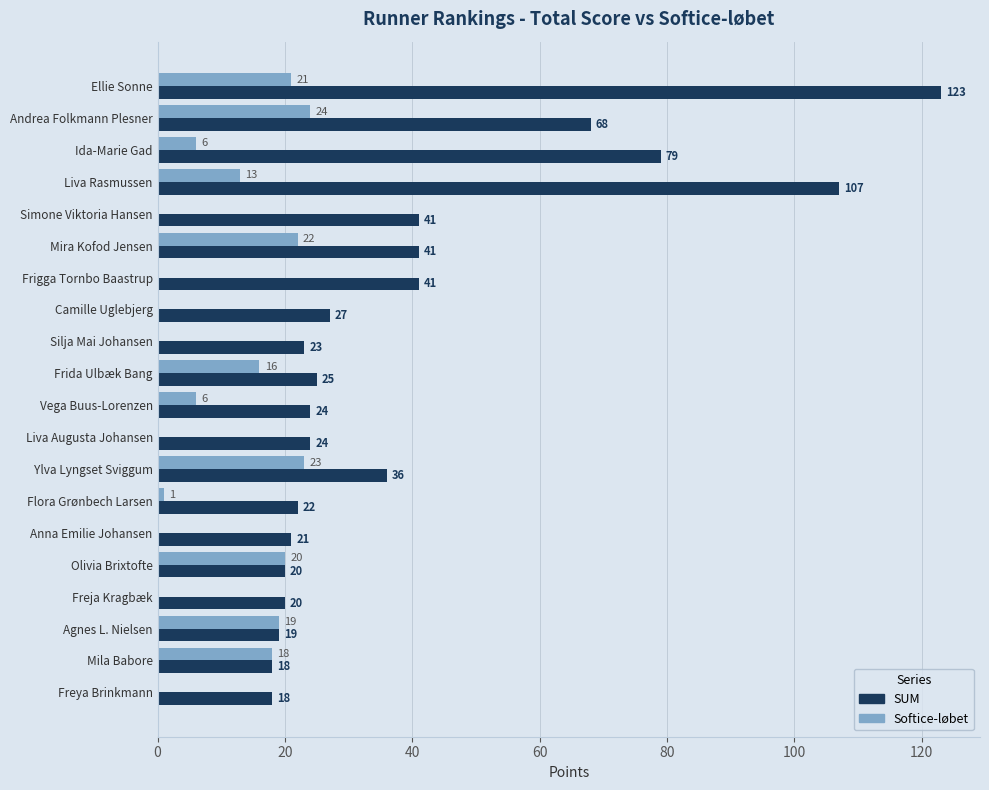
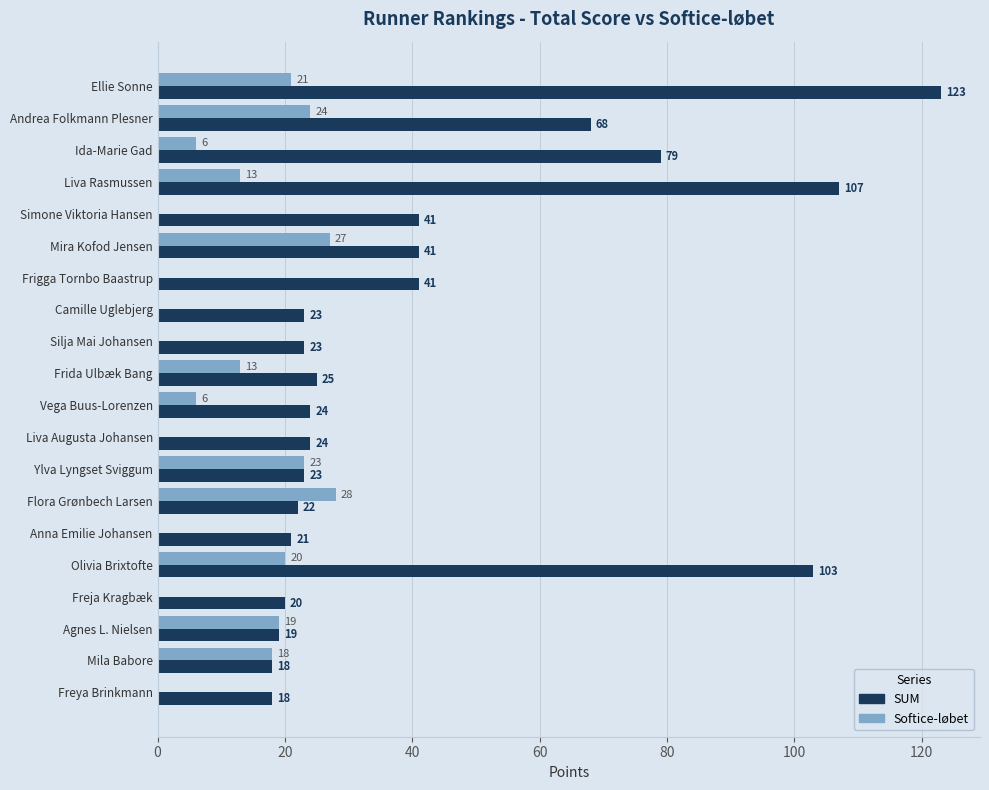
Softice-løbet, Mira Kofod Jensen: 22 -> 27
SUM, Camille Uglebjerg: 27 -> 23
Softice-løbet, Frida Ulbæk Bang: 16 -> 13
SUM, Ylva Lyngset Sviggum: 36 -> 23
Softice-løbet, Flora Grønbech Larsen: 1 -> 28
SUM, Olivia Brixtofte: 20 -> 103
